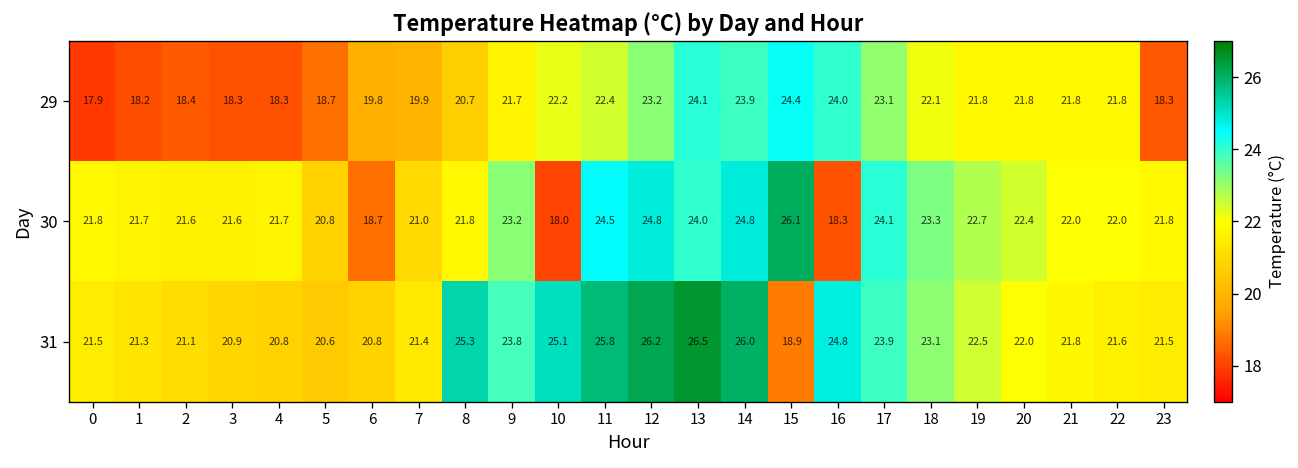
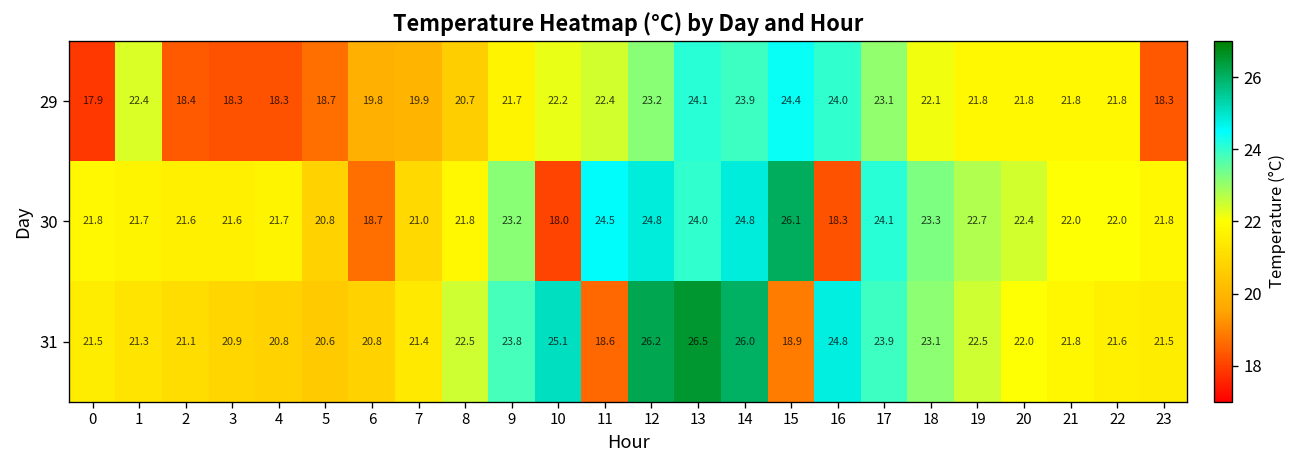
29, 1: 18.2 -> 22.4
31, 8: 25.3 -> 22.5
31, 11: 25.8 -> 18.6
